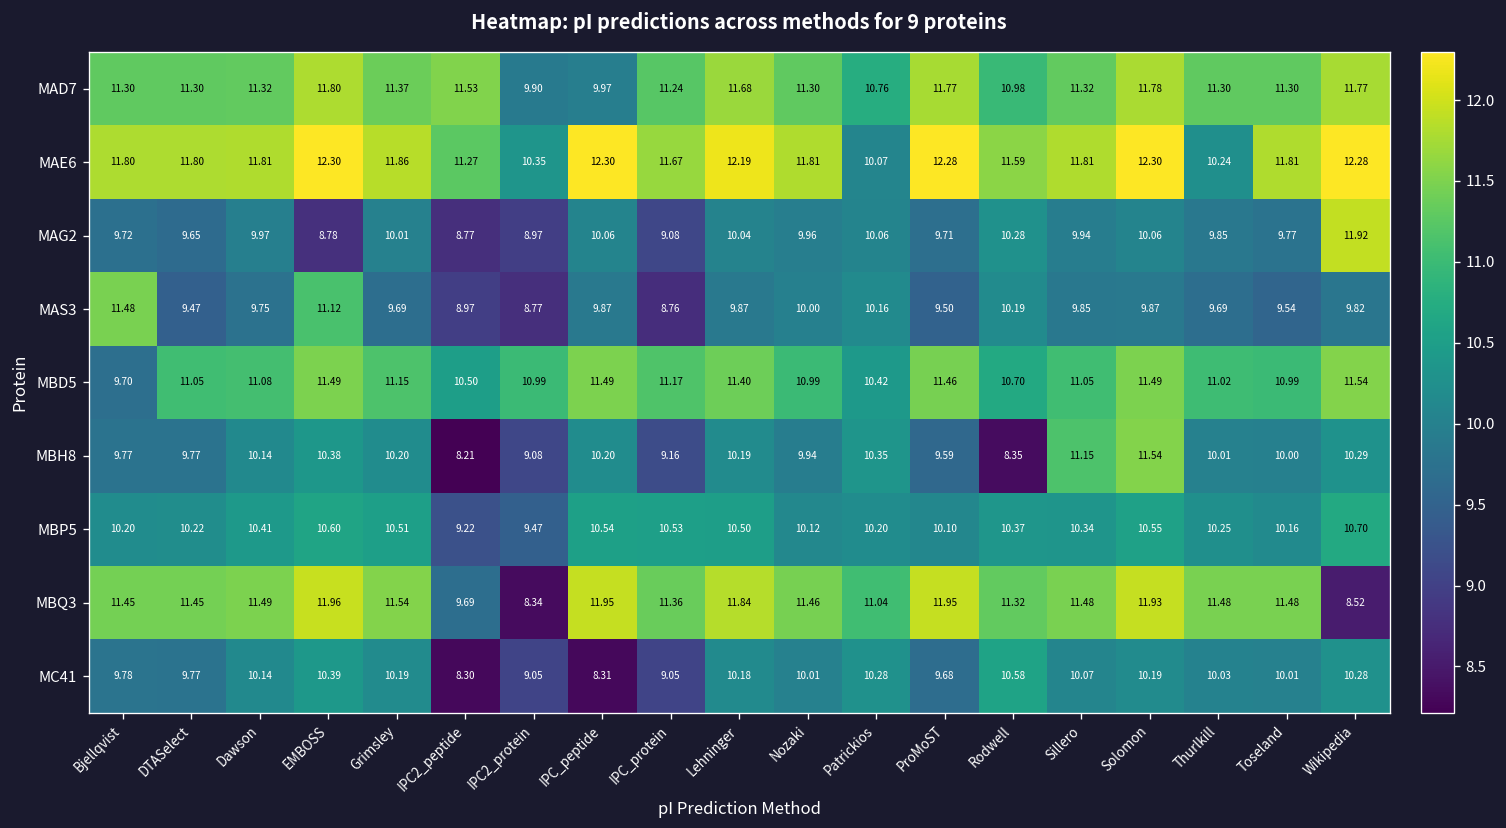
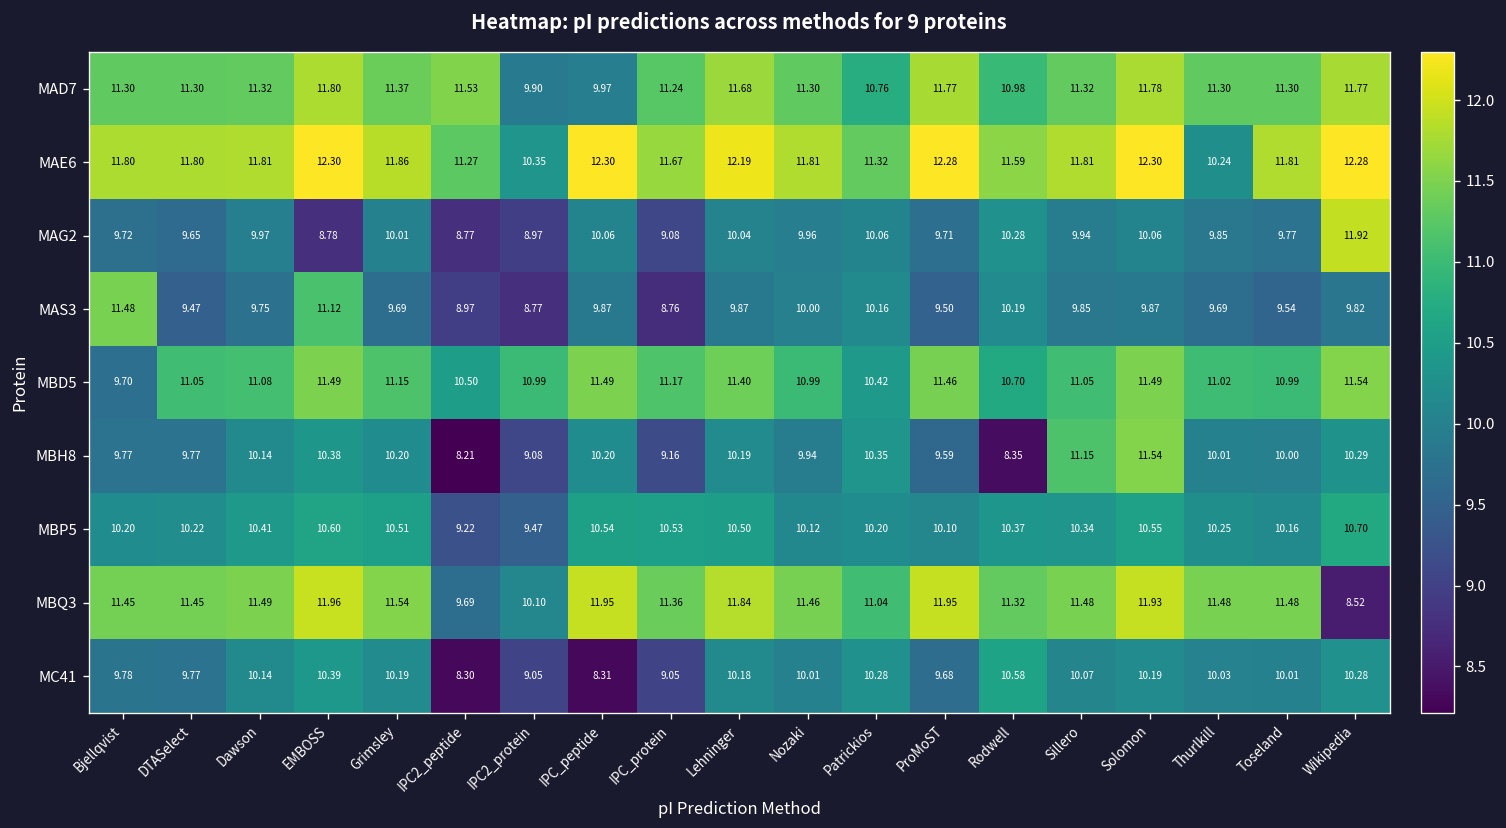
MAE6, Patrickios: 10.07 -> 11.32
MBQ3, IPC2_protein: 8.34 -> 10.10
